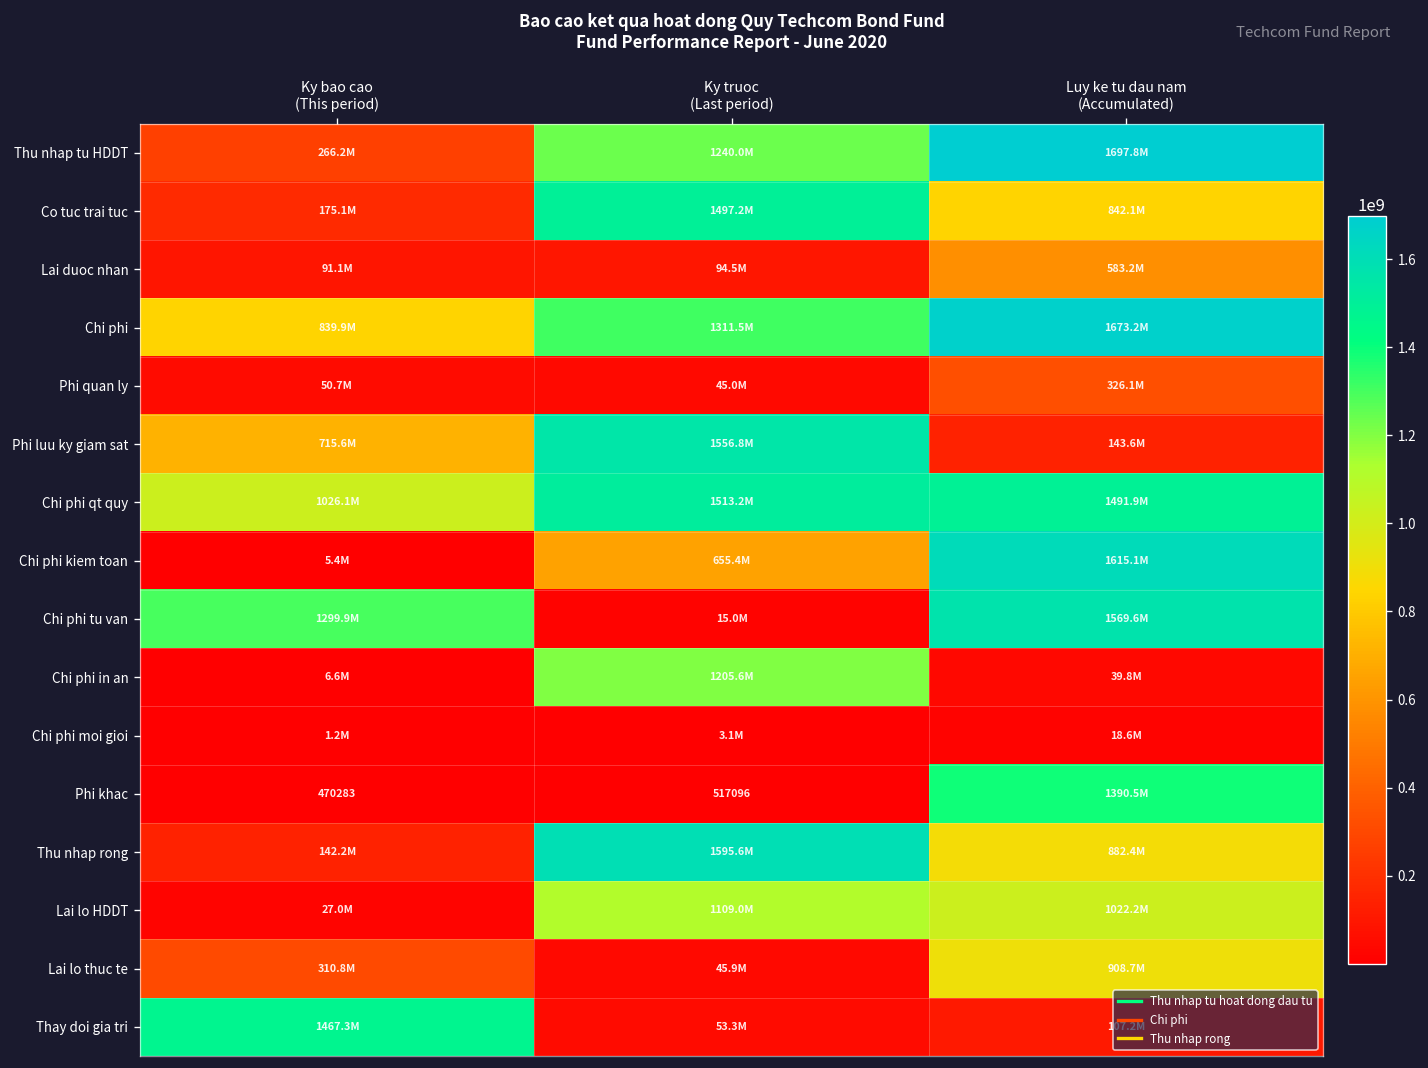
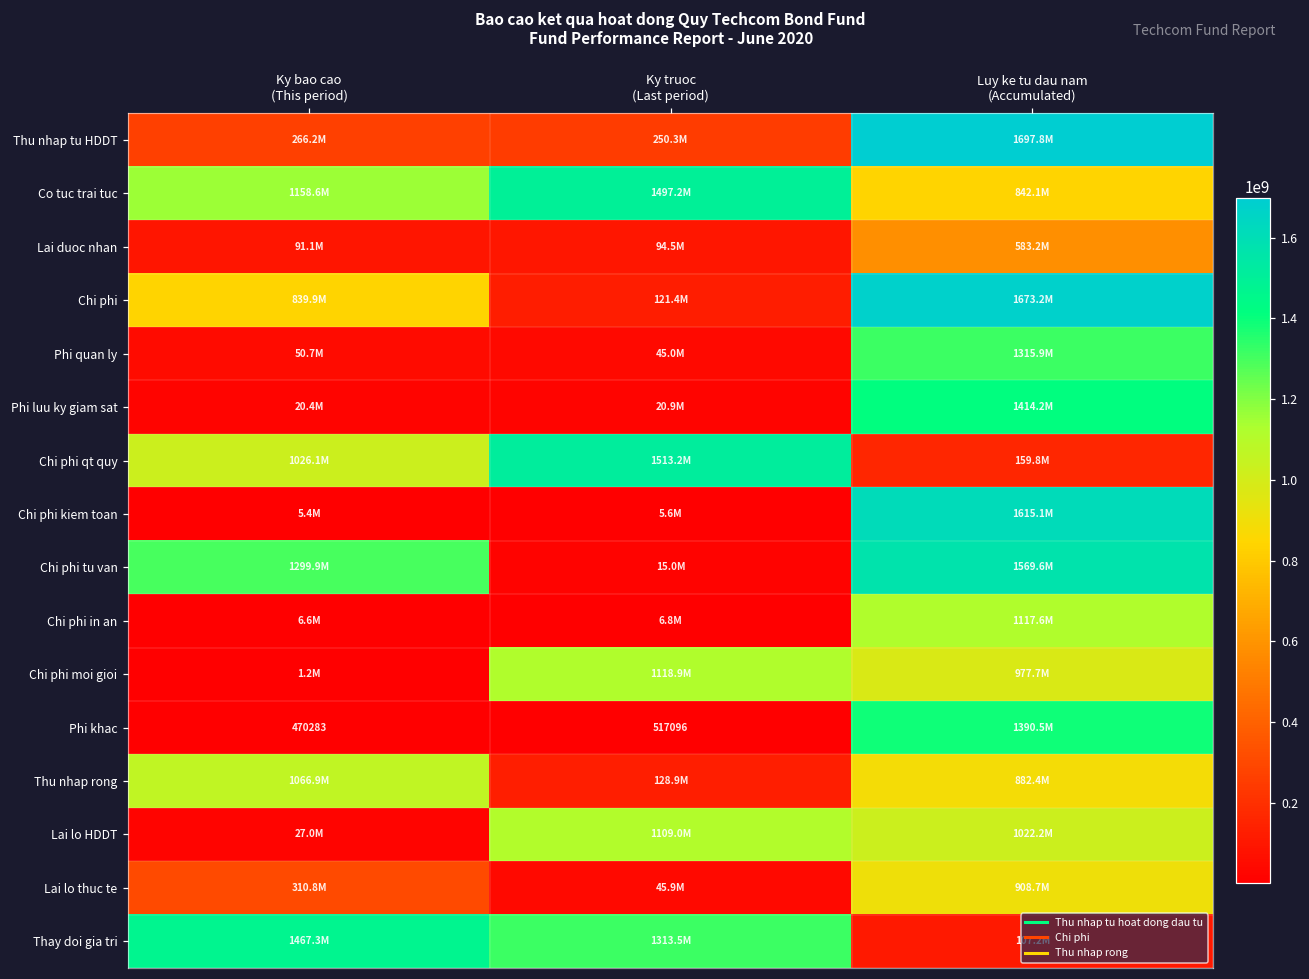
Thu nhap tu HDDT, Ky truoc (Last period): 1240.0M -> 250.3M
Co tuc trai tuc, Ky bao cao (This period): 175.1M -> 1158.6M
Chi phi, Ky truoc (Last period): 1311.5M -> 121.4M
Phi quan ly, Luy ke tu dau nam (Accumulated): 326.1M -> 1315.9M
Phi luu ky giam sat, Ky bao cao (This period): 715.6M -> 20.4M
Phi luu ky giam sat, Ky truoc (Last period): 1556.8M -> 20.9M
Phi luu ky giam sat, Luy ke tu dau nam (Accumulated): 143.6M -> 1414.2M
Chi phi qt quy, Luy ke tu dau nam (Accumulated): 1491.9M -> 159.8M
Chi phi kiem toan, Ky truoc (Last period): 655.4M -> 5.6M
Chi phi in an, Ky truoc (Last period): 1205.6M -> 6.8M
Chi phi in an, Luy ke tu dau nam (Accumulated): 39.8M -> 1117.6M
Chi phi moi gioi, Ky truoc (Last period): 3.1M -> 1118.9M
Chi phi moi gioi, Luy ke tu dau nam (Accumulated): 18.6M -> 977.7M
Thu nhap rong, Ky bao cao (This period): 142.2M -> 1066.9M
Thu nhap rong, Ky truoc (Last period): 1595.6M -> 128.9M
Thay doi gia tri, Ky truoc (Last period): 53.3M -> 1313.5M
